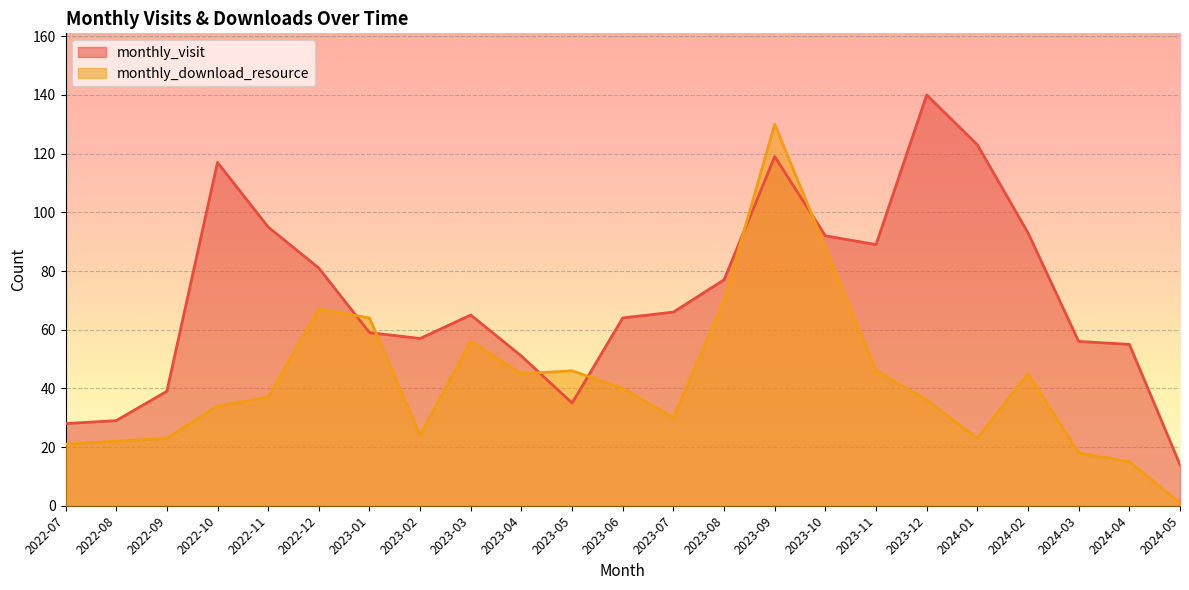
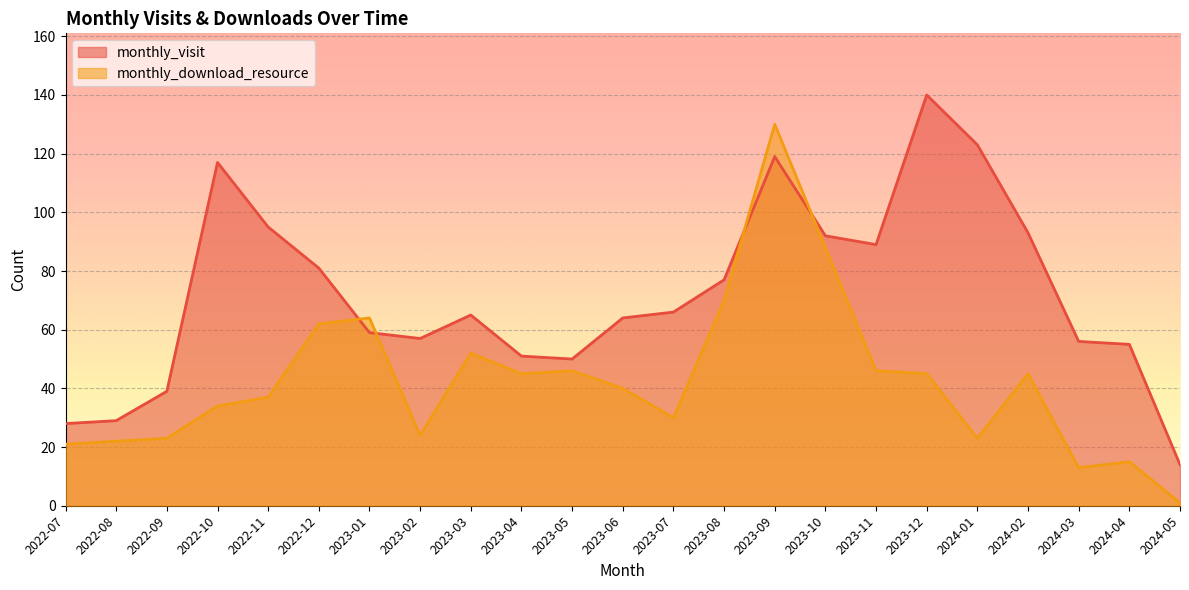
monthly_download_resource, 2022-12: 67 -> 62
monthly_download_resource, 2023-03: 56 -> 52
monthly_visit, 2023-05: 35 -> 50
monthly_download_resource, 2023-12: 36 -> 45
monthly_download_resource, 2024-03: 18 -> 13
